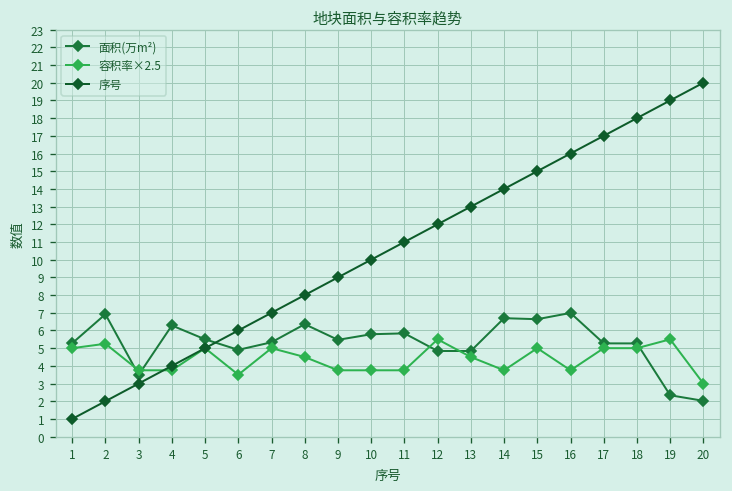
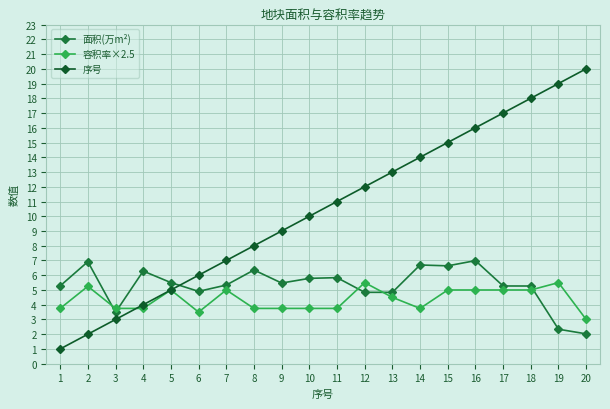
容积率×2.5, 1: 5.0 -> 3.8
容积率×2.5, 8: 4.5 -> 3.8
容积率×2.5, 16: 3.8 -> 5.0
